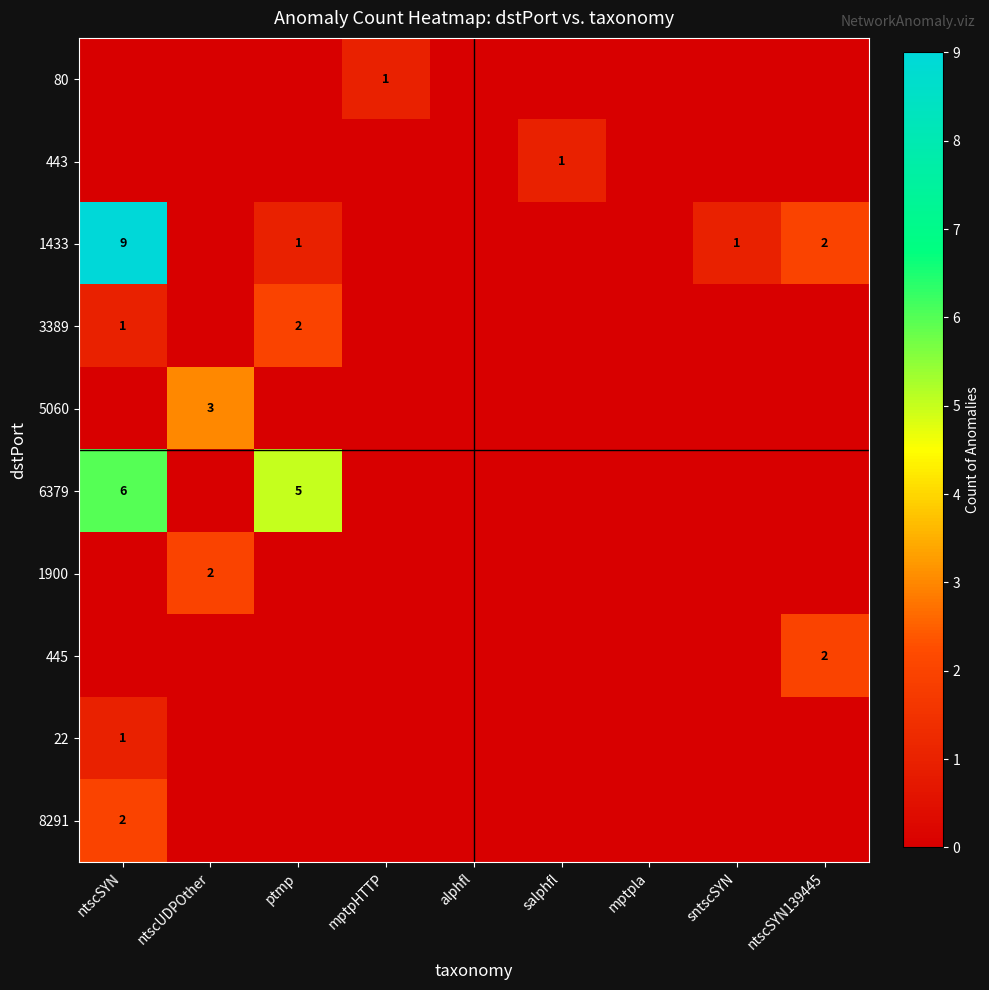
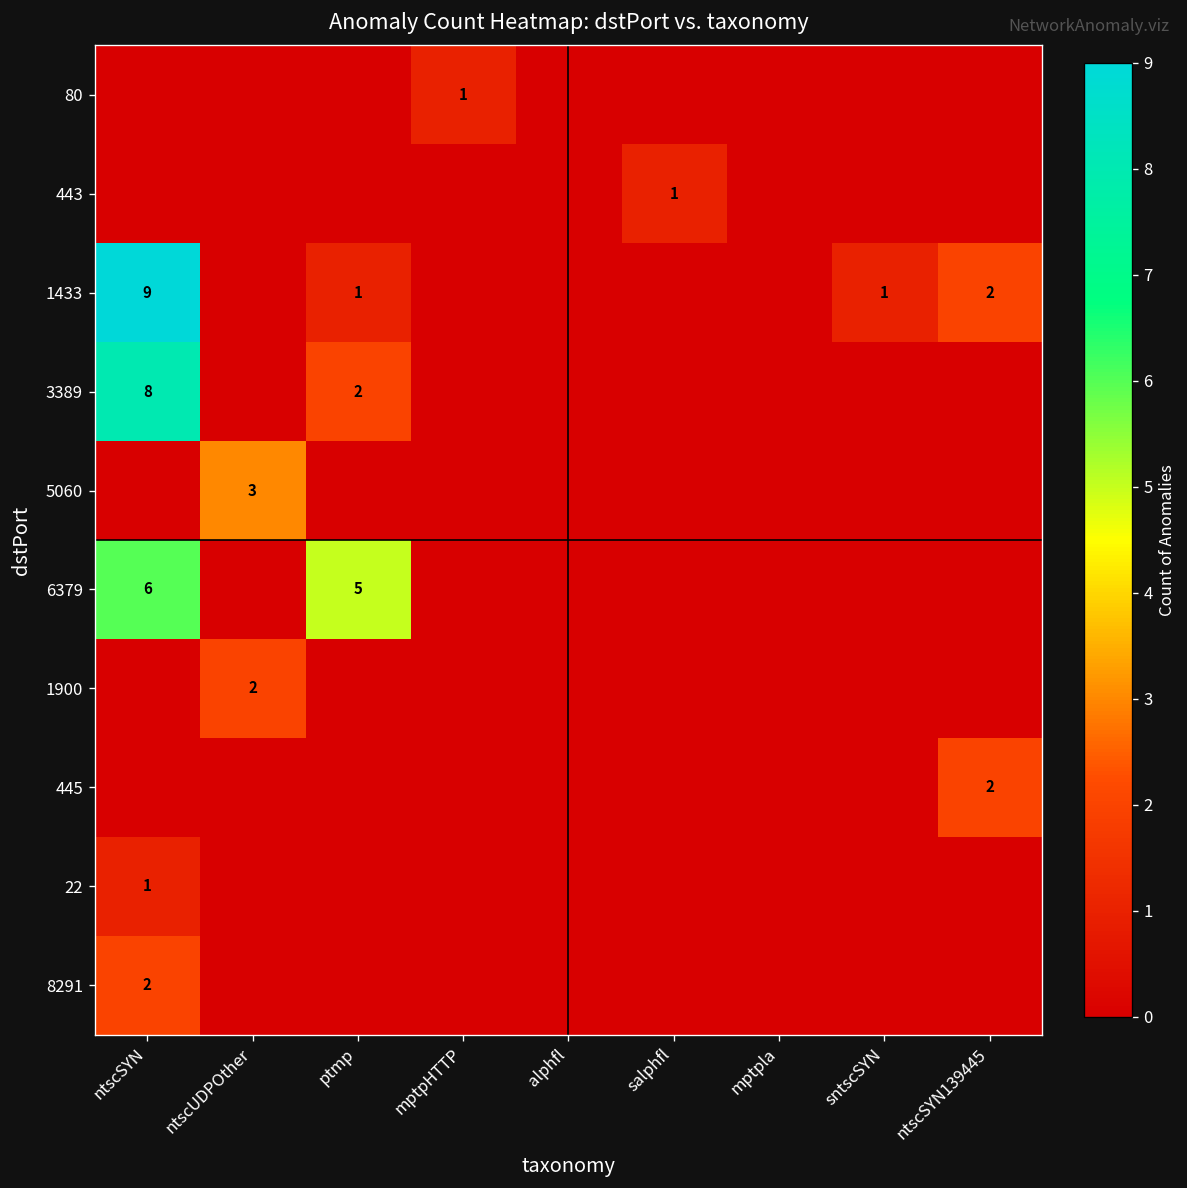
3389, ntscSYN: 1 -> 8
